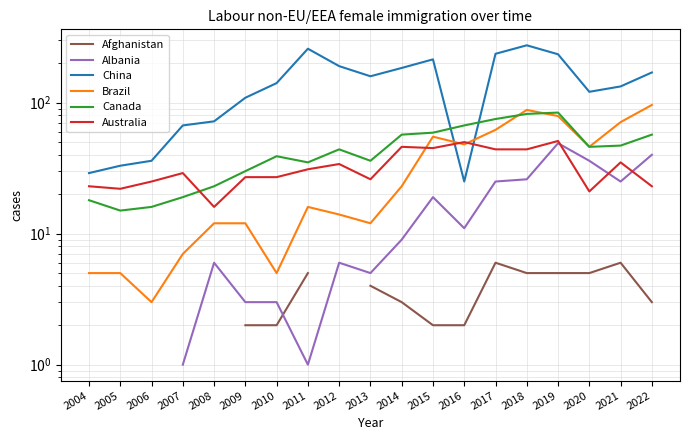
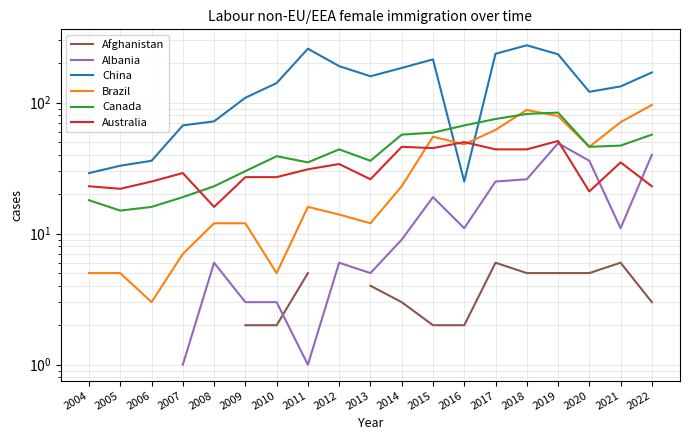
Albania, 2021: 25 -> 11
